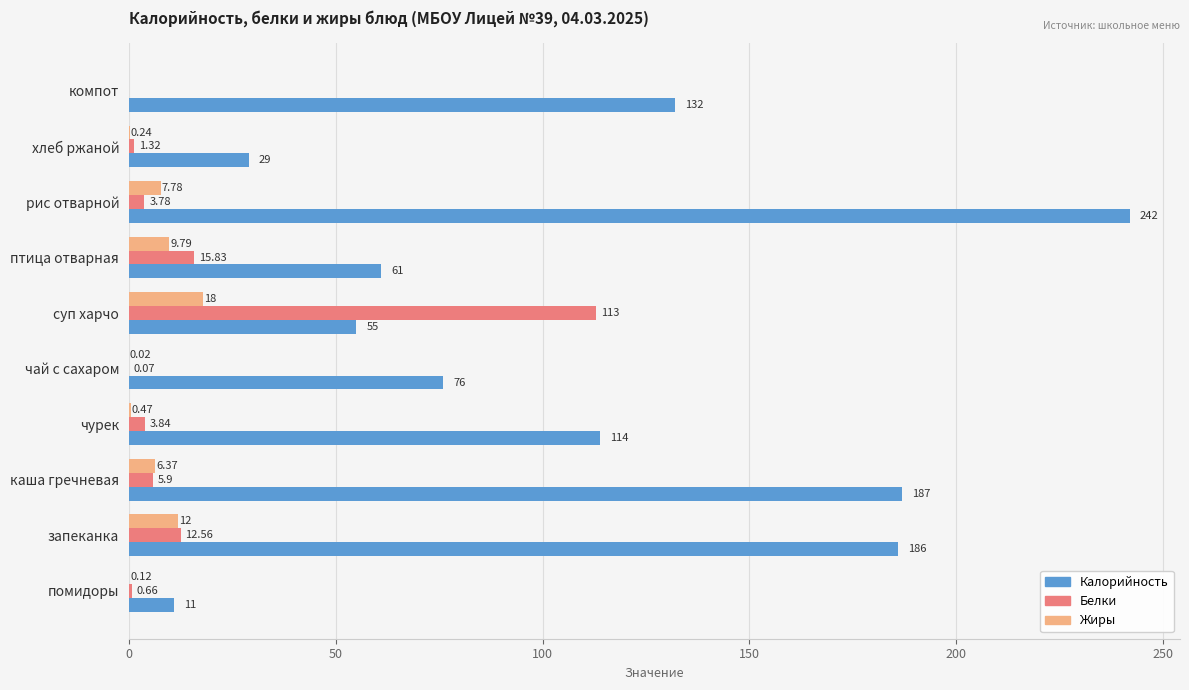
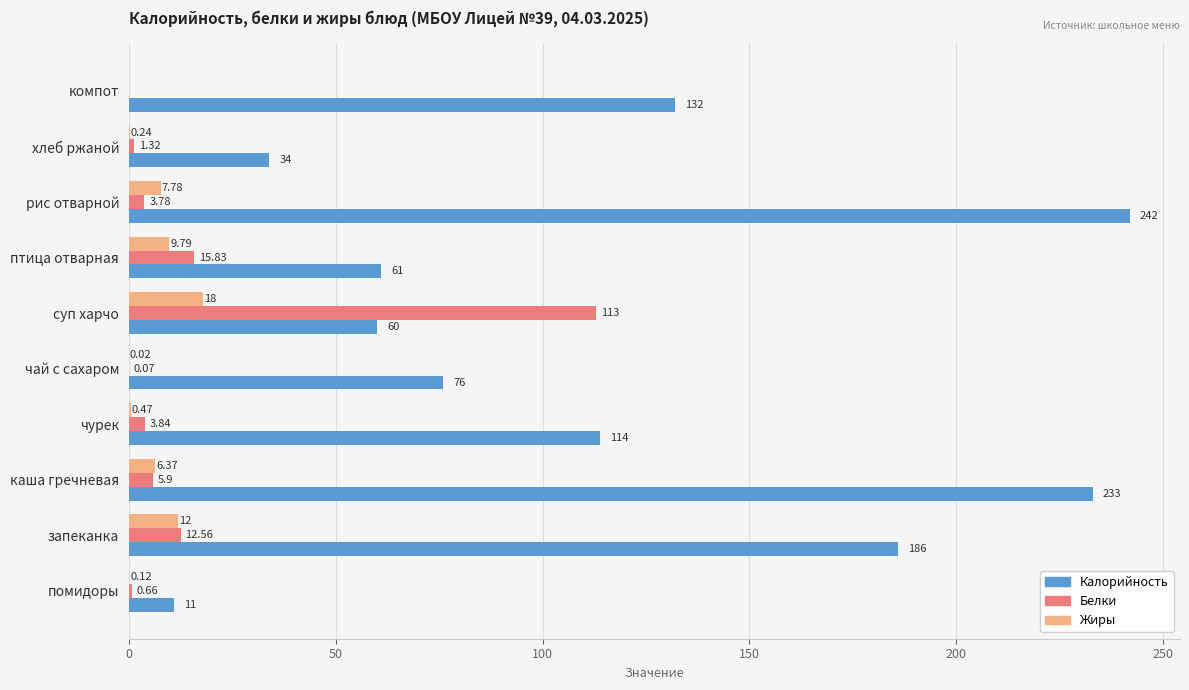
Калорийность, хлеб ржаной: 29 -> 34
Калорийность, суп харчо: 55 -> 60
Калорийность, каша гречневая: 187 -> 233
